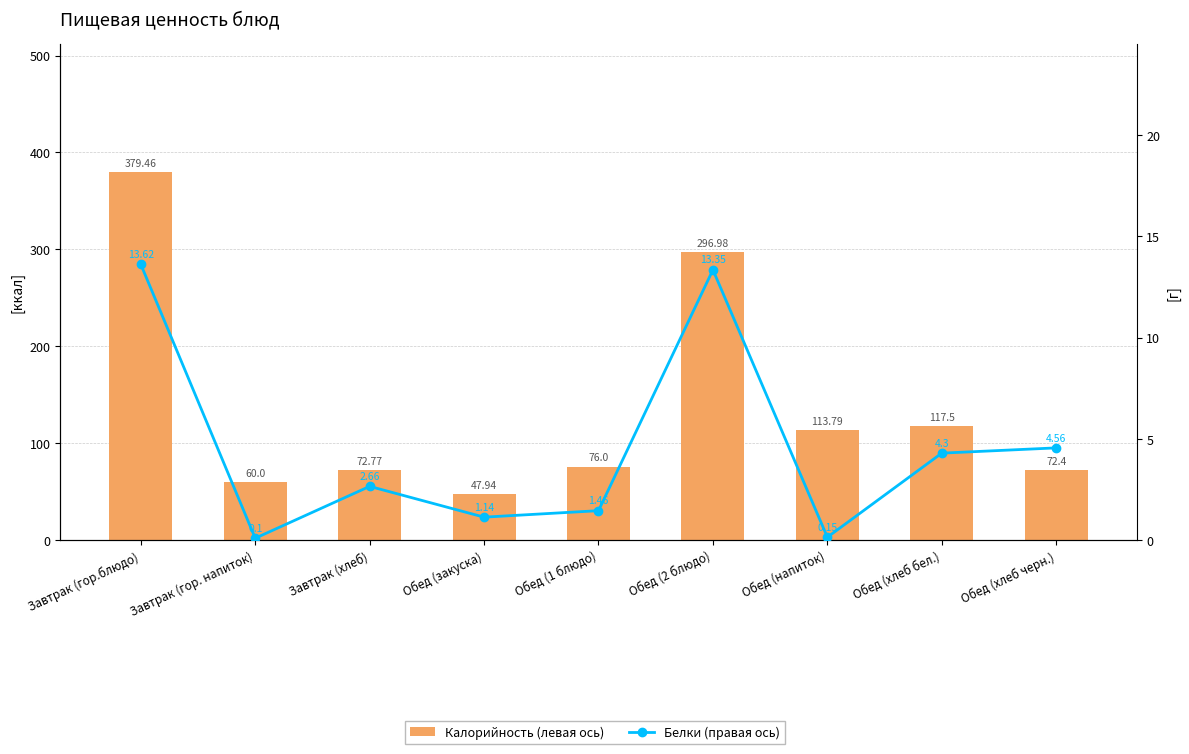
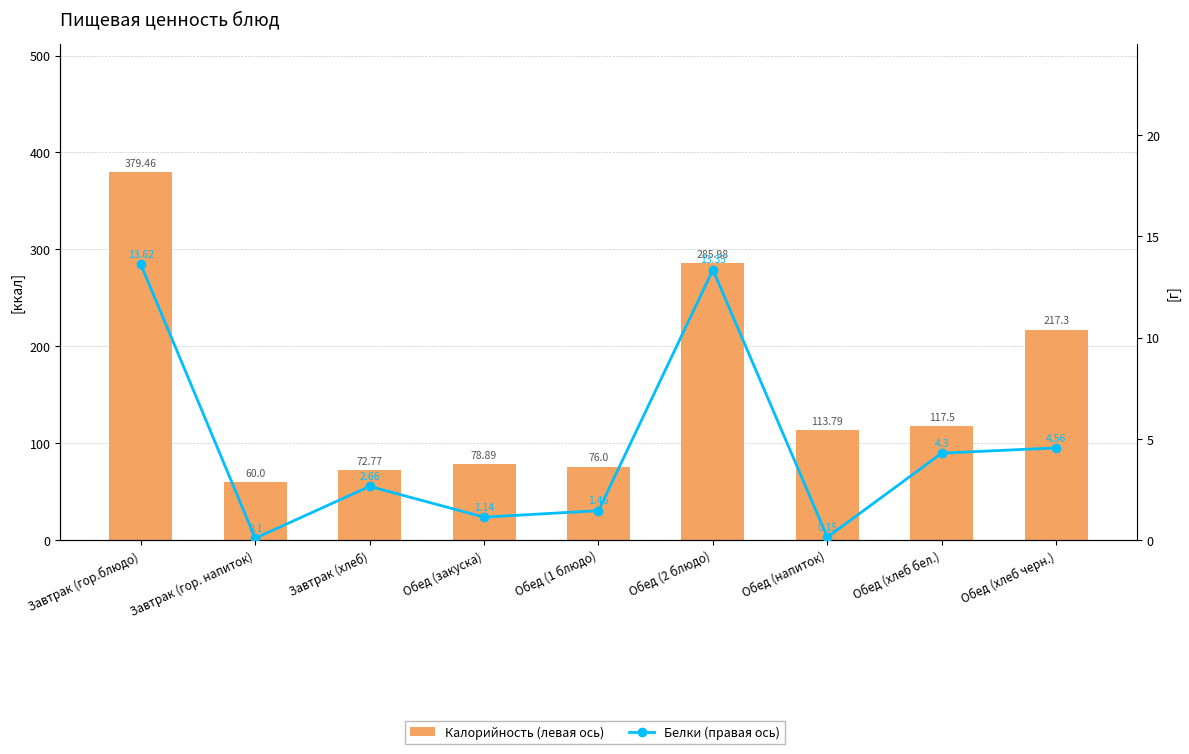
Калорийность (левая ось), Обед (закуска): 47.94 -> 78.89
Калорийность (левая ось), Обед (2 блюдо): 296.98 -> 285.98
Калорийность (левая ось), Обед (хлеб черн.): 72.4 -> 217.3
